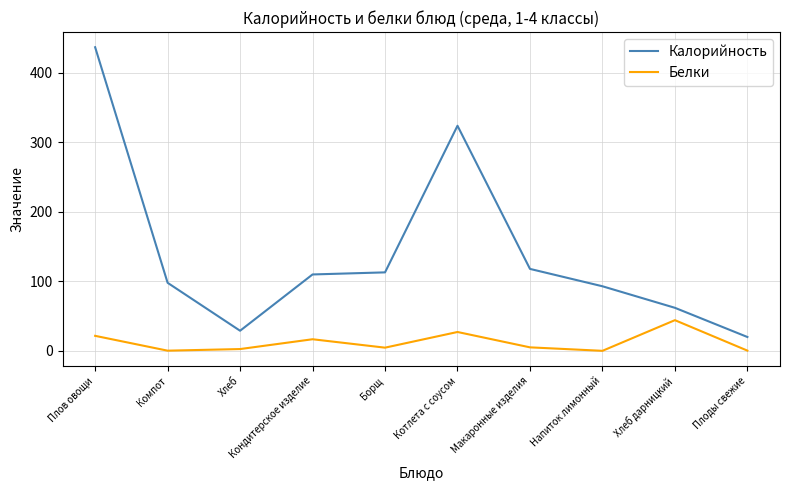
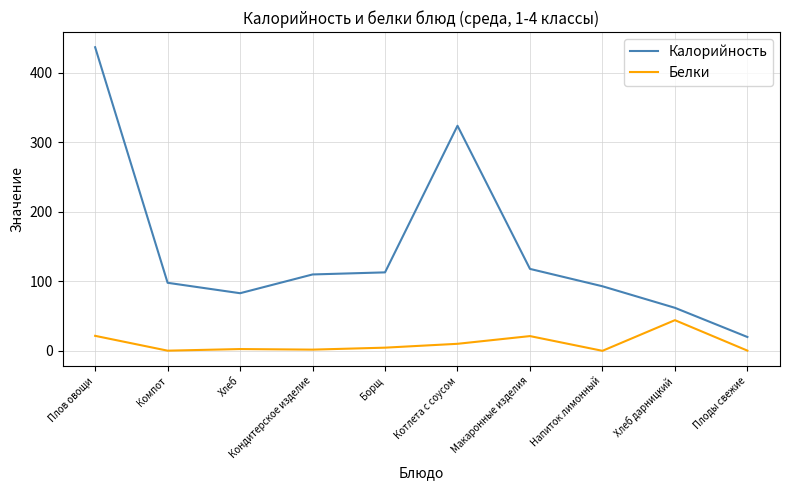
Калорийность, Хлеб: 30 -> 80
Белки, Кондитерское изделие: 20 -> 0
Белки, Котлета с соусом: 30 -> 10
Белки, Макаронные изделия: 10 -> 20
